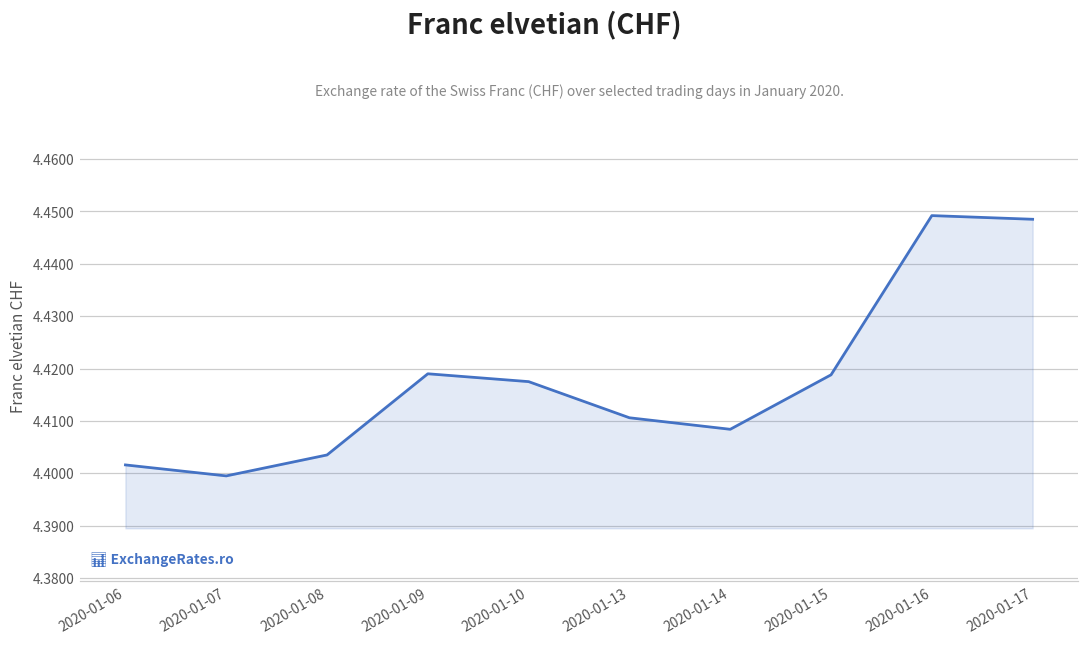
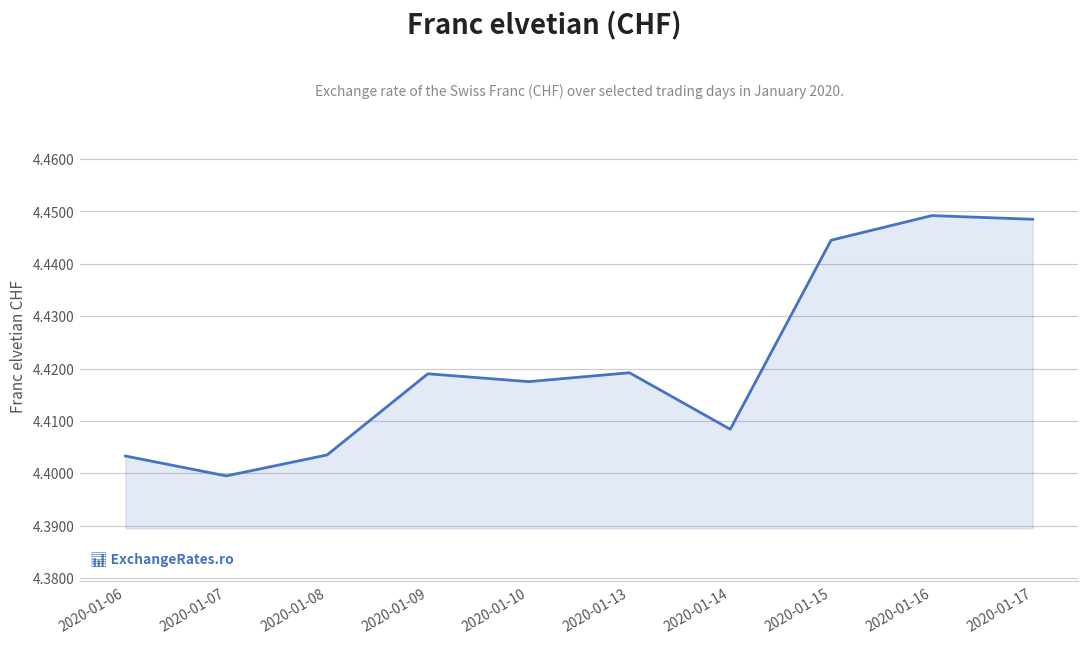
2020-01-06: 4.402 -> 4.403
2020-01-13: 4.411 -> 4.419
2020-01-15: 4.419 -> 4.445
